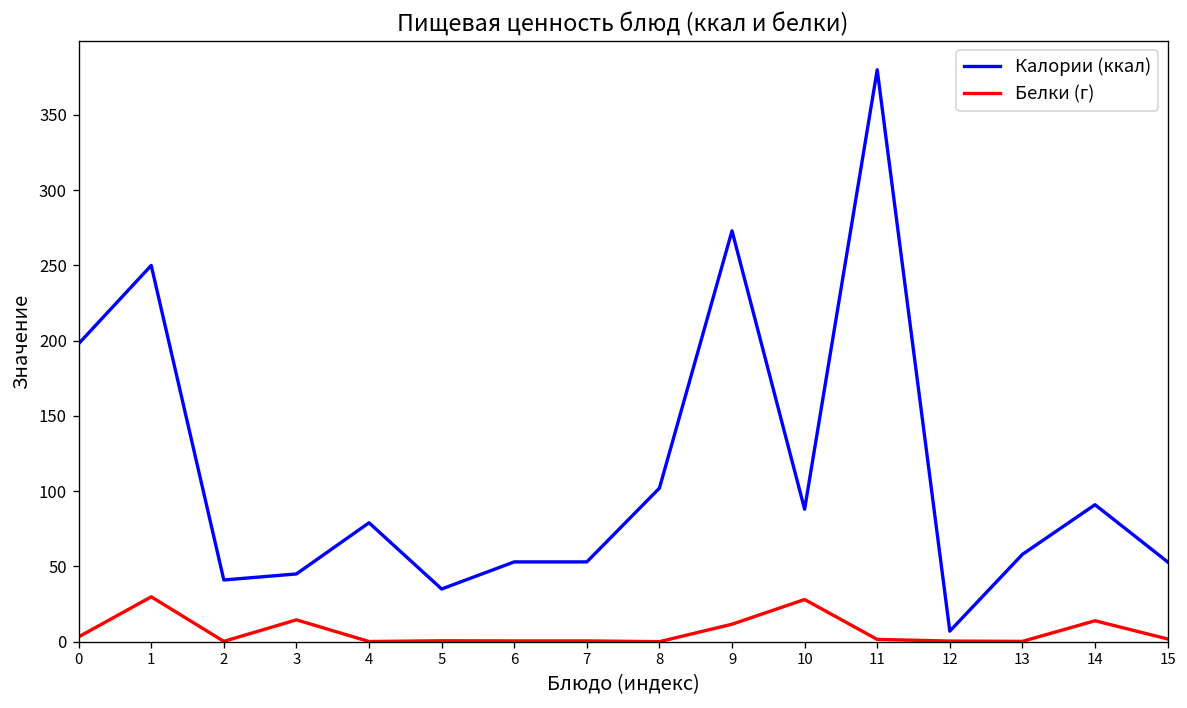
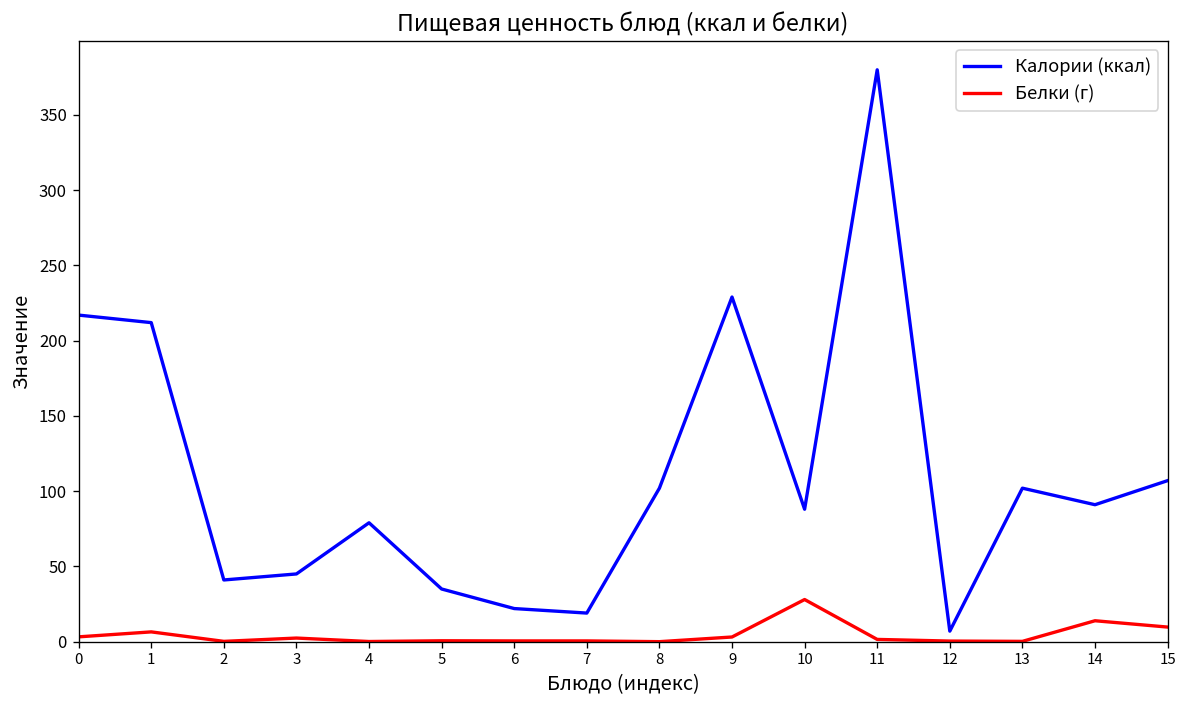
Калории (ккал), 0: 198 -> 217
Калории (ккал), 1: 250 -> 212
Белки (г), 1: 30 -> 7
Белки (г), 3: 15 -> 2
Калории (ккал), 6: 53 -> 22
Калории (ккал), 7: 53 -> 19
Калории (ккал), 9: 273 -> 229
Белки (г), 9: 12 -> 3
Калории (ккал), 13: 58 -> 102
Калории (ккал), 15: 53 -> 107
Белки (г), 15: 2 -> 10
